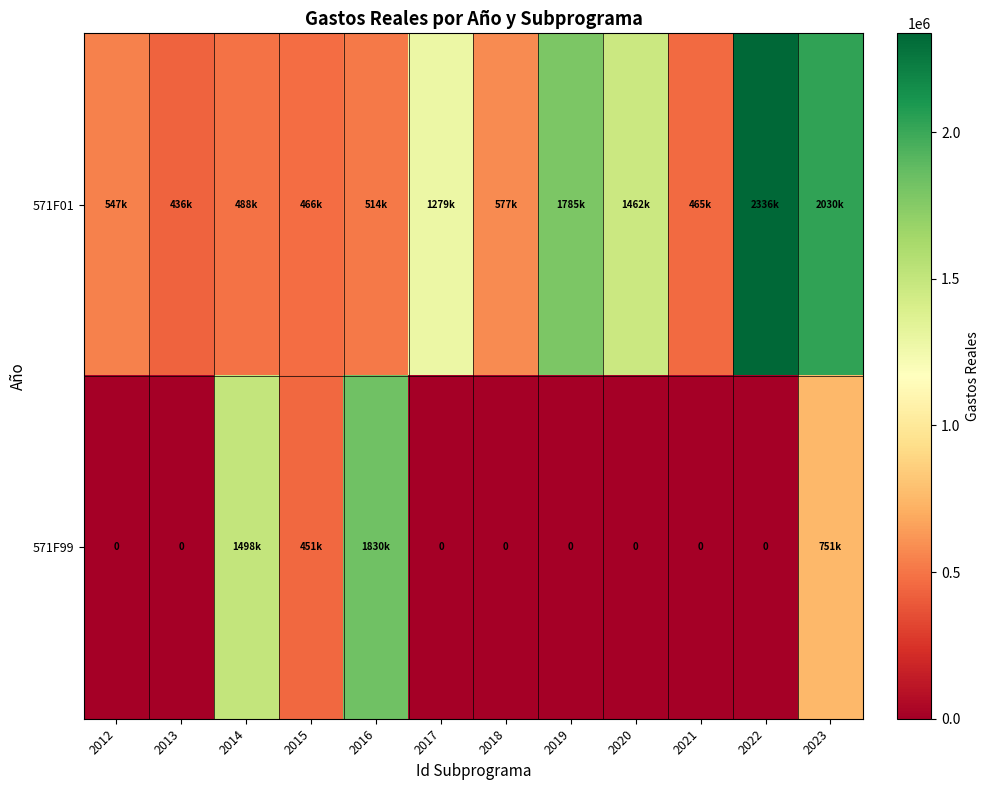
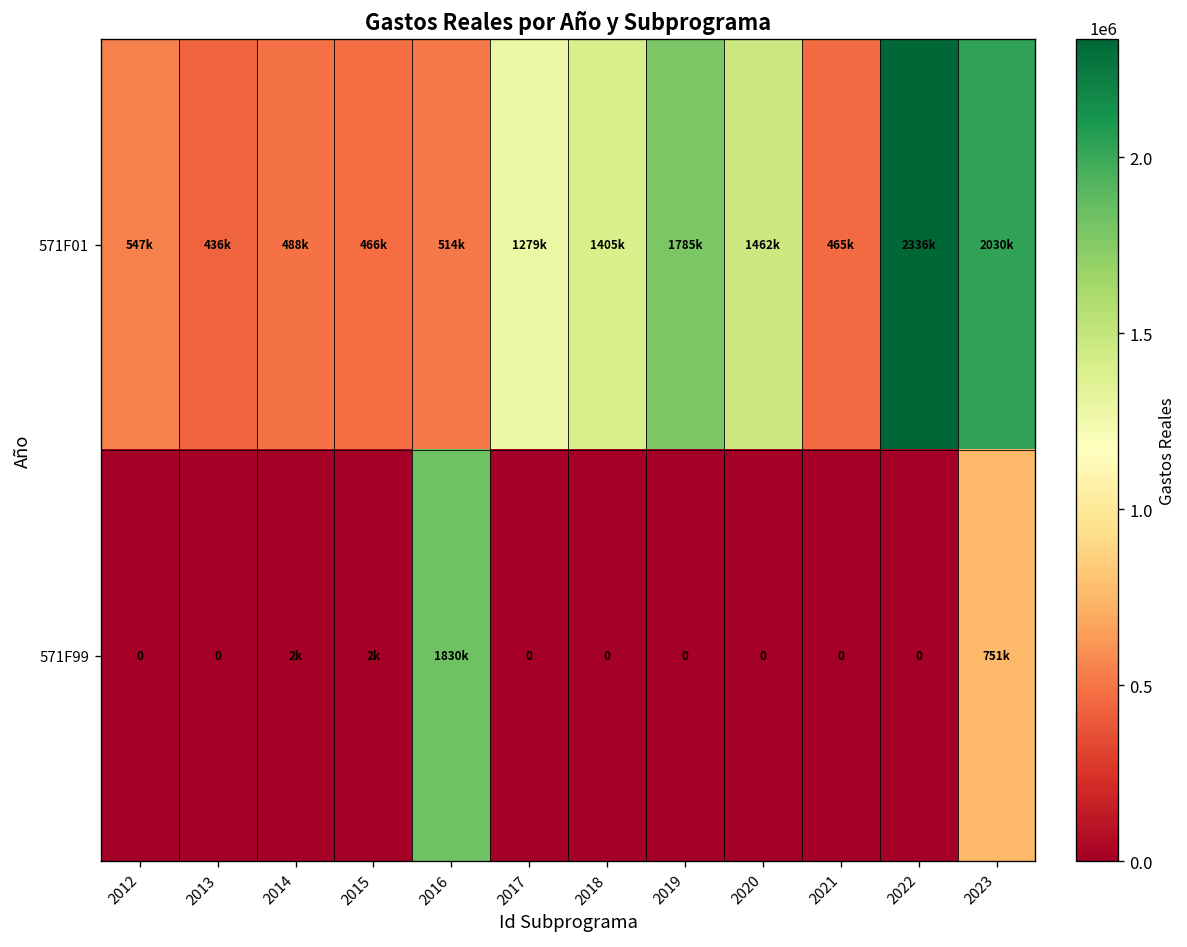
571F01, 2018: 577k -> 1405k
571F99, 2014: 1498k -> 2k
571F99, 2015: 451k -> 2k
